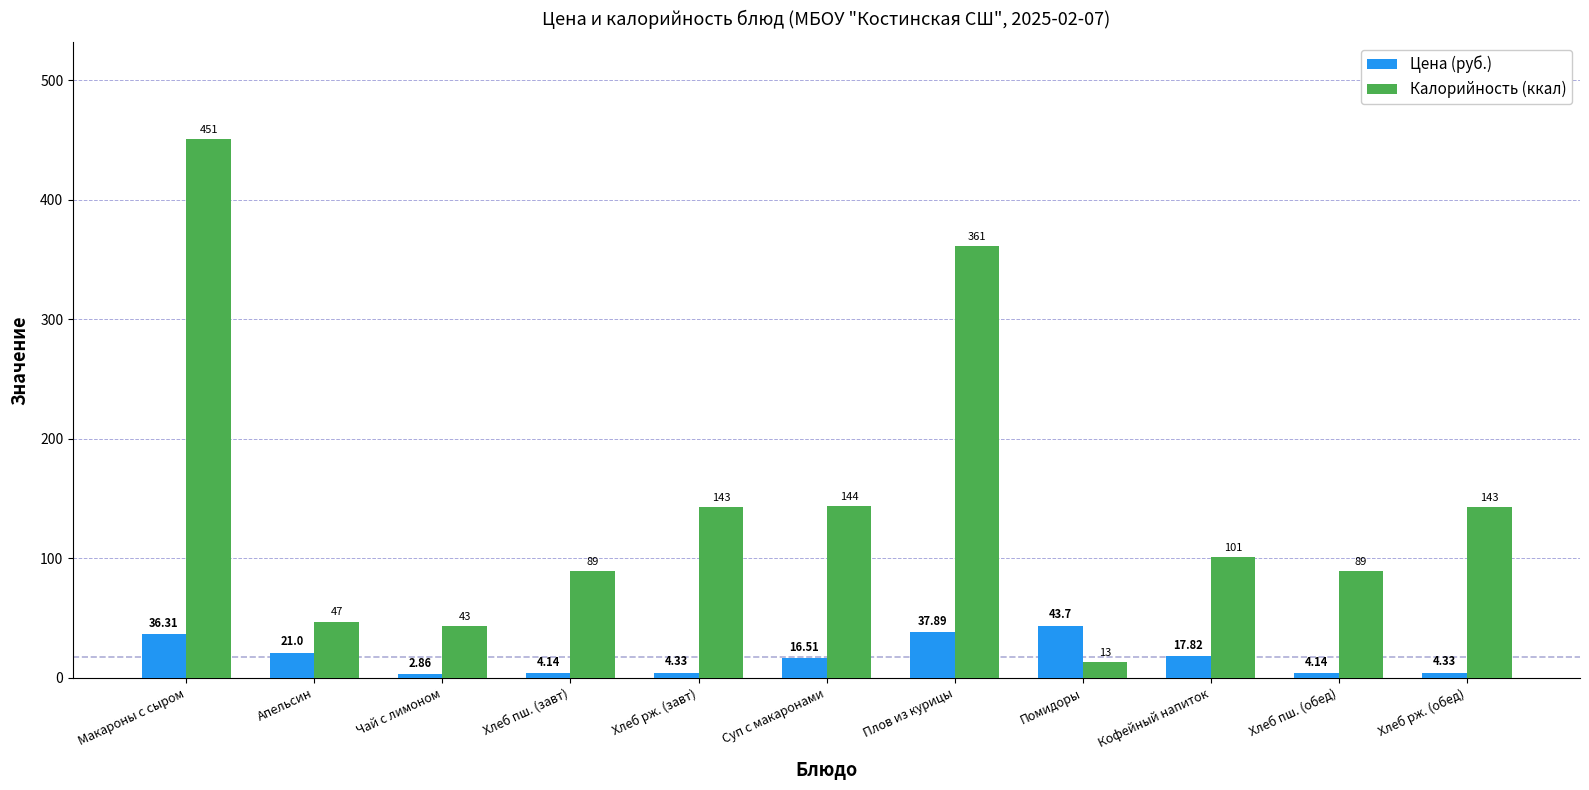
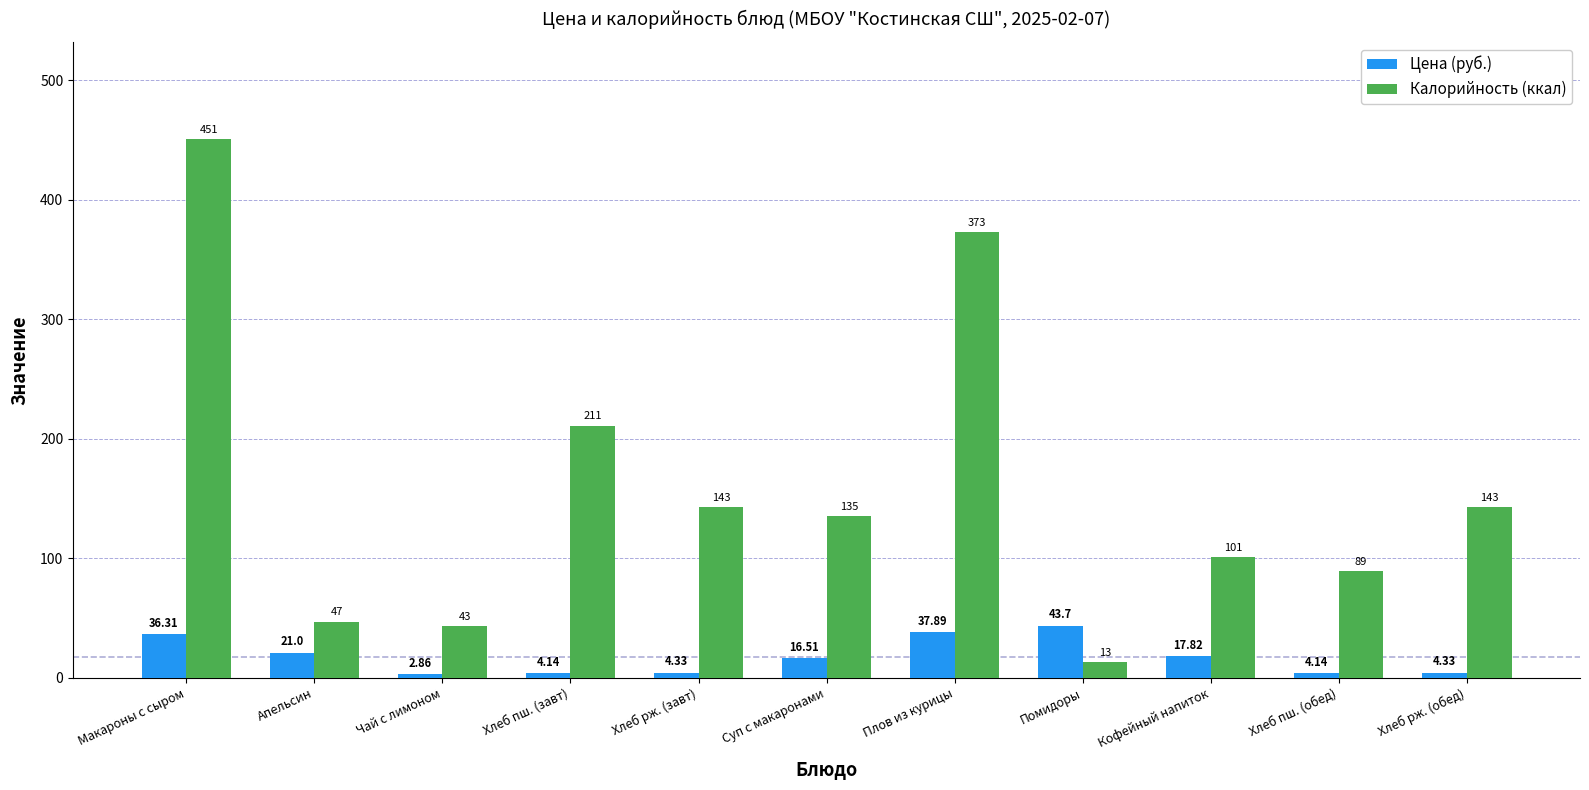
Калорийность (ккал), Хлеб пш. (завт): 89 -> 211
Калорийность (ккал), Суп с макаронами: 144 -> 135
Калорийность (ккал), Плов из курицы: 361 -> 373
